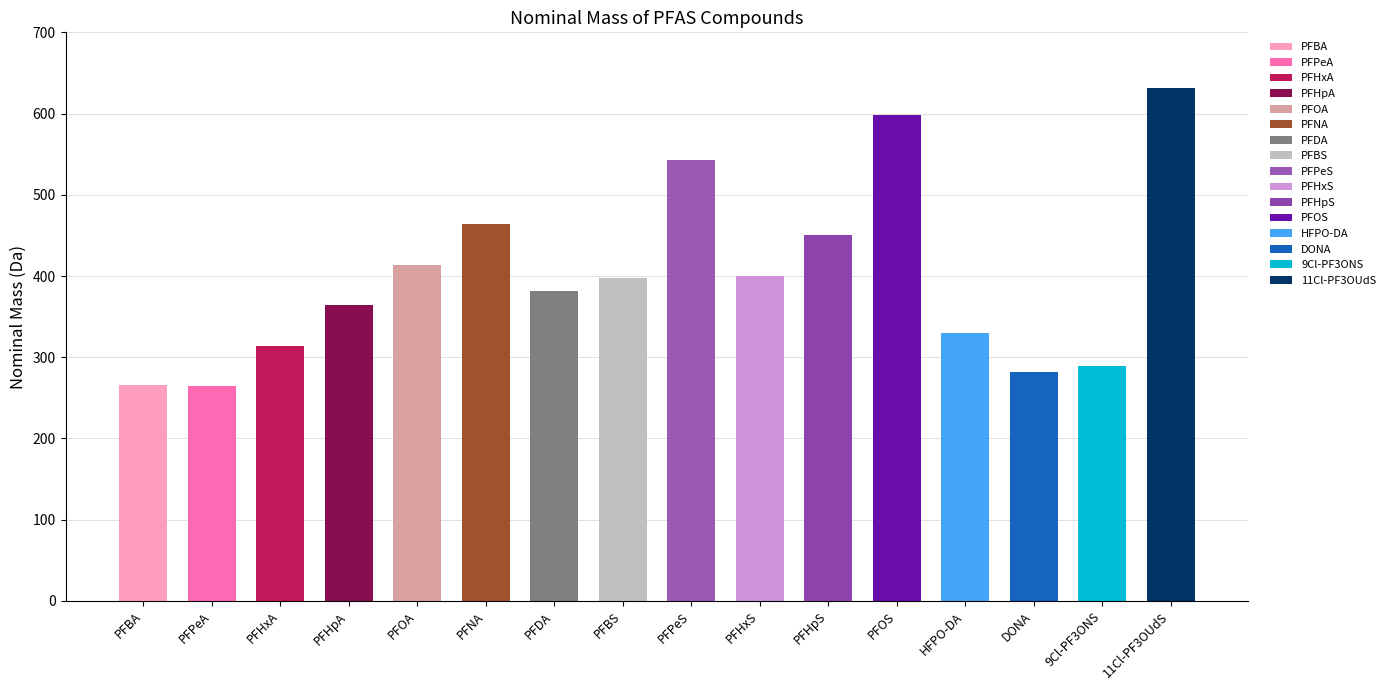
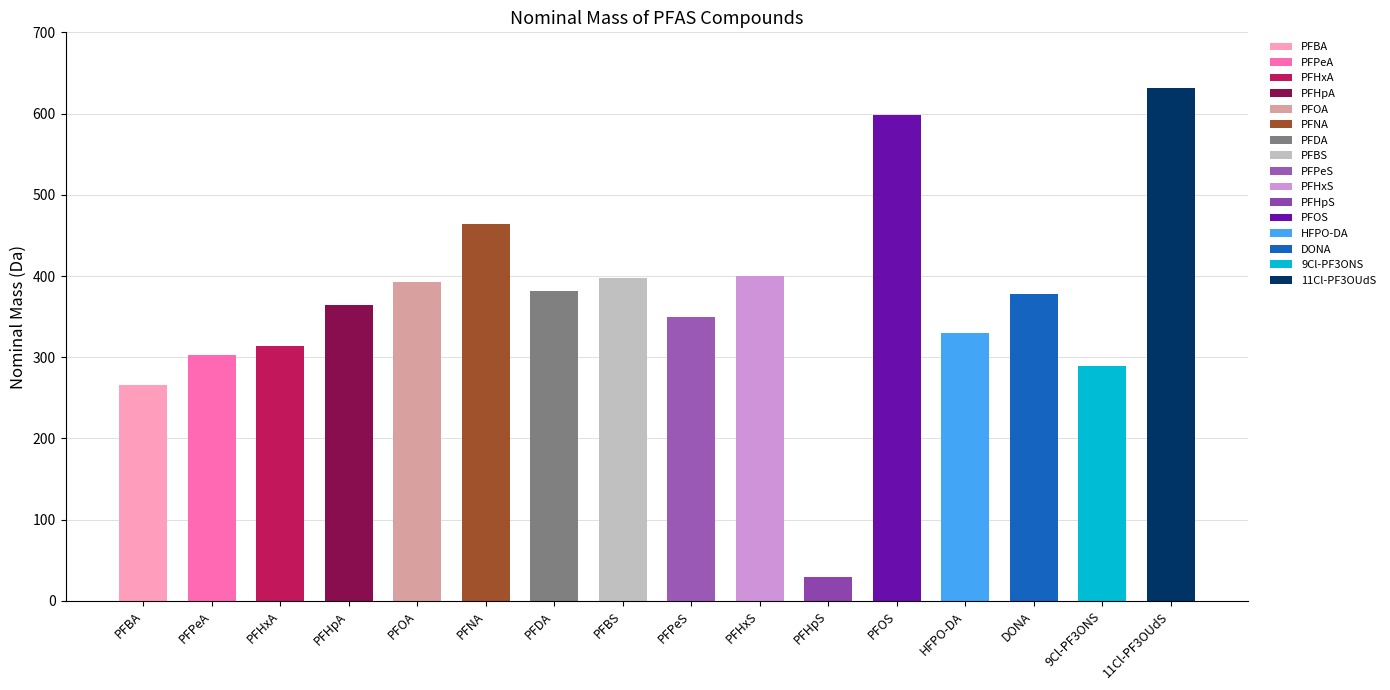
PFPeA: 260 -> 300
PFOA: 410 -> 390
PFPeS: 540 -> 350
PFHpS: 450 -> 30
DONA: 280 -> 380
